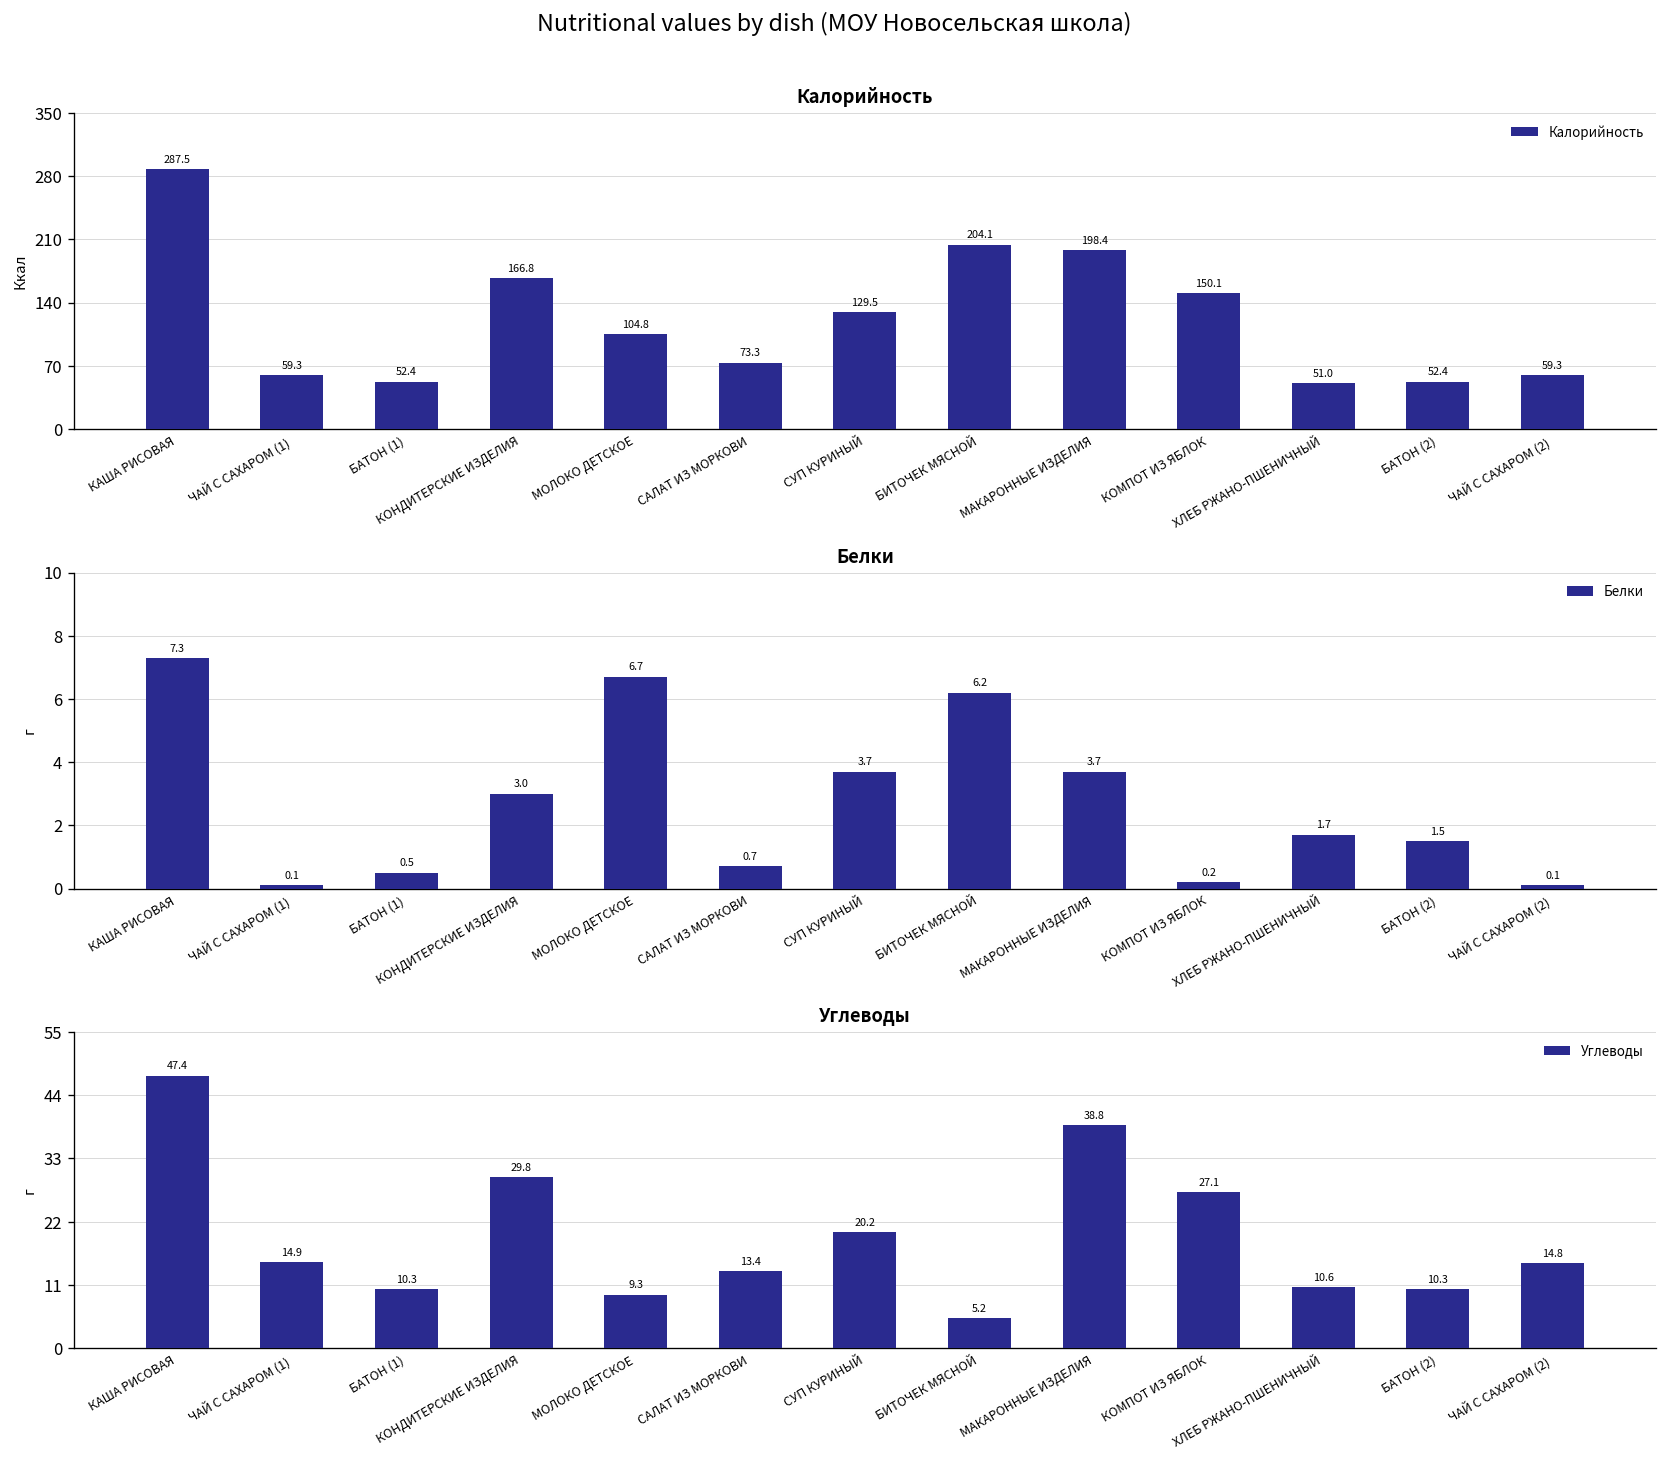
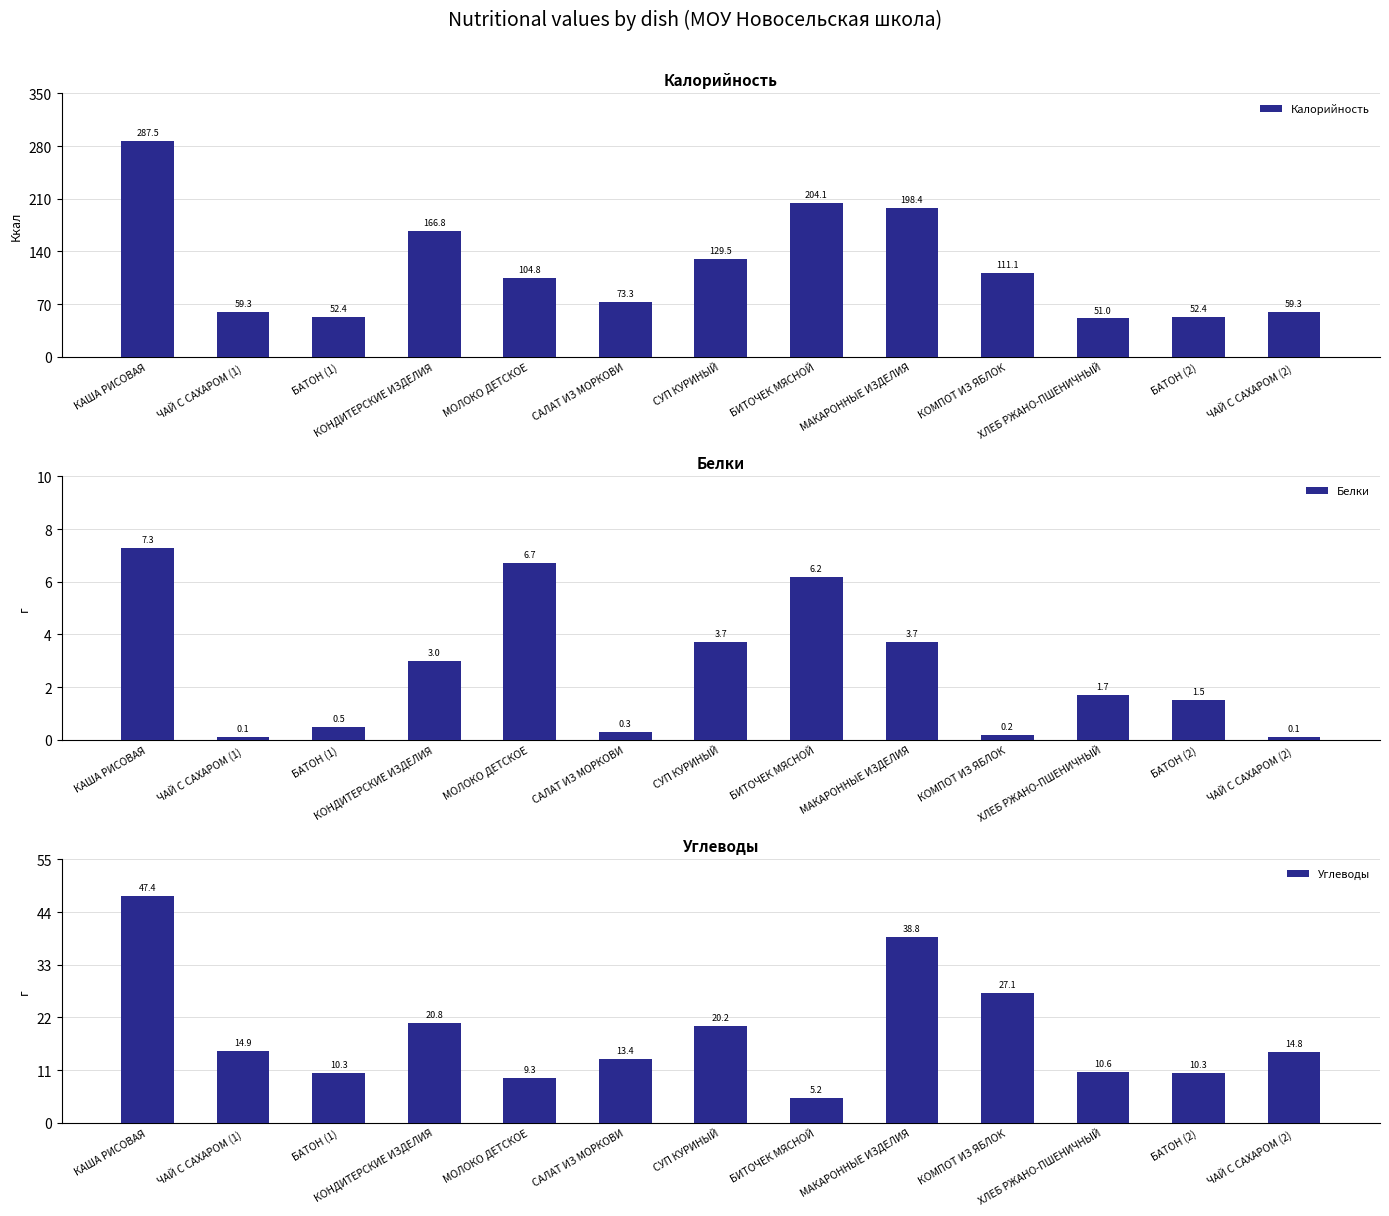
Калорийность, КОМПОТ ИЗ ЯБЛОК: 150.1 -> 111.1
Белки, САЛАТ ИЗ МОРКОВИ: 0.7 -> 0.3
Углеводы, КОНДИТЕРСКИЕ ИЗДЕЛИЯ: 29.8 -> 20.8
